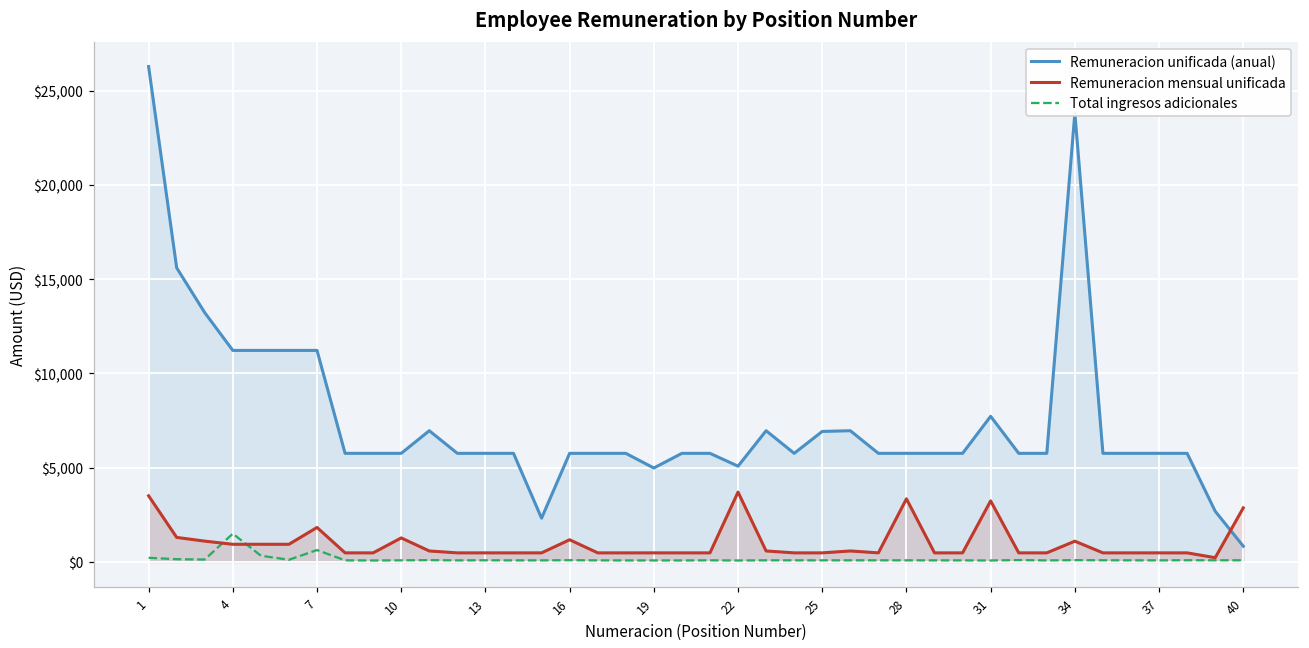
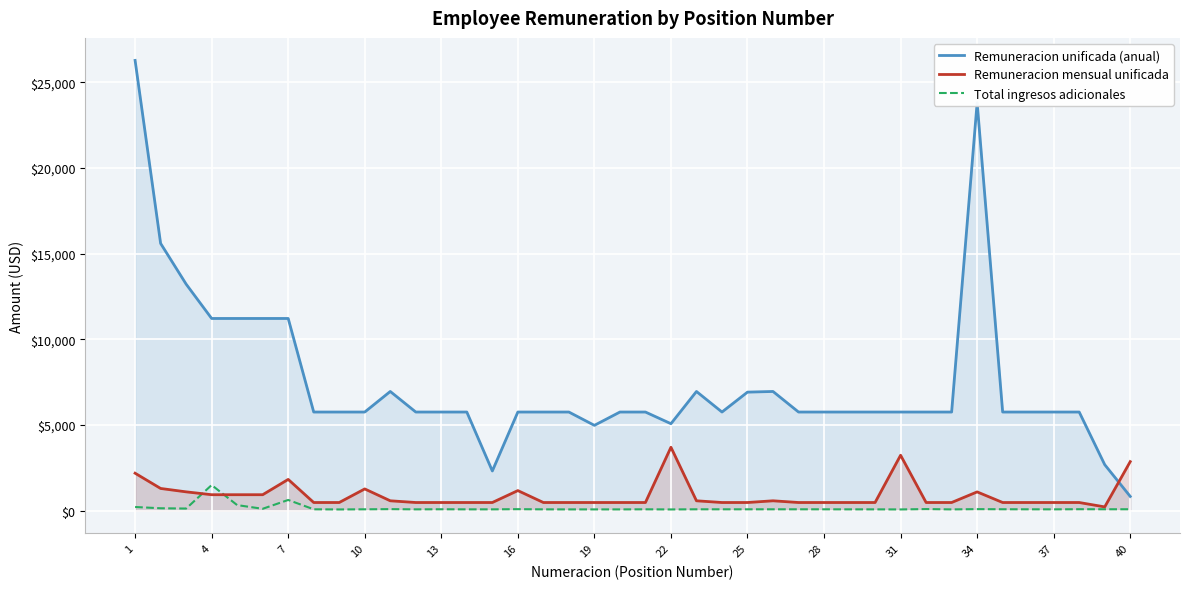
Remuneracion mensual unificada, 1: $3,500 -> $2,200
Remuneracion mensual unificada, 28: $3,300 -> $500
Remuneracion unificada (anual), 31: $7,700 -> $5,800
